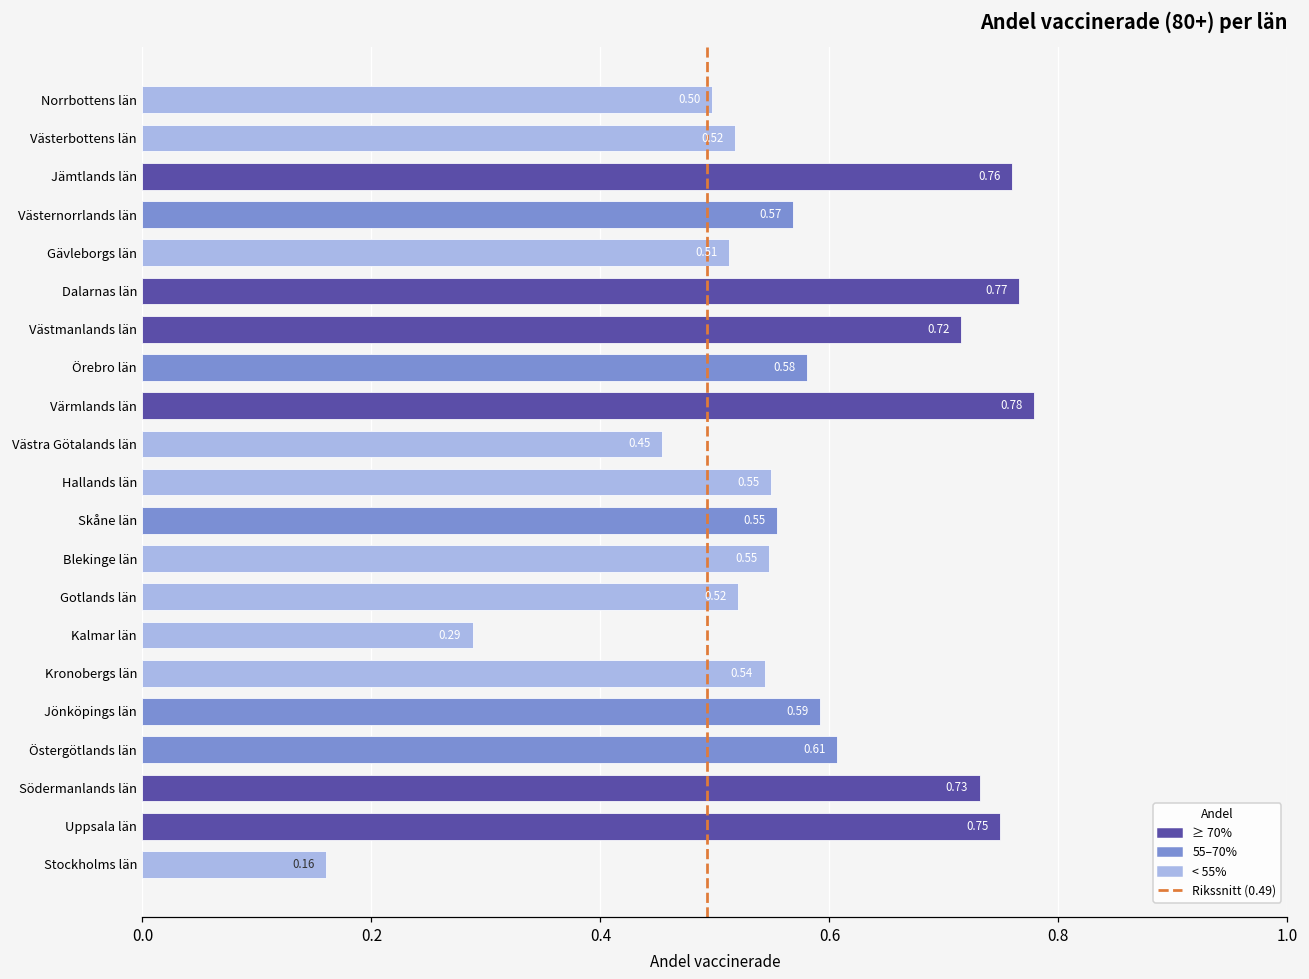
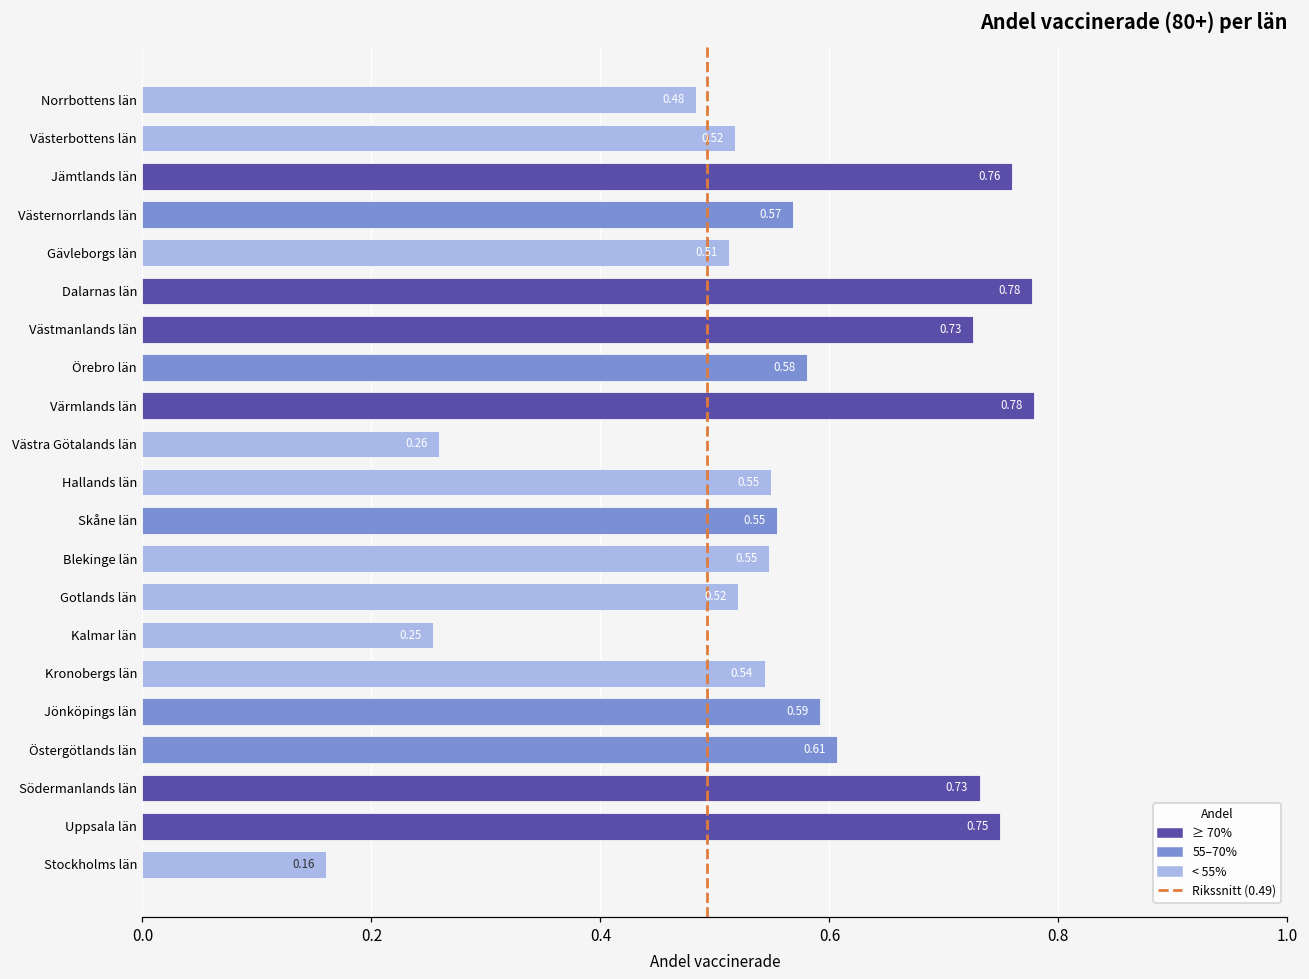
Norrbottens län: 0.50 -> 0.48
Dalarnas län: 0.77 -> 0.78
Västmanlands län: 0.72 -> 0.73
Västra Götalands län: 0.45 -> 0.26
Kalmar län: 0.29 -> 0.25
